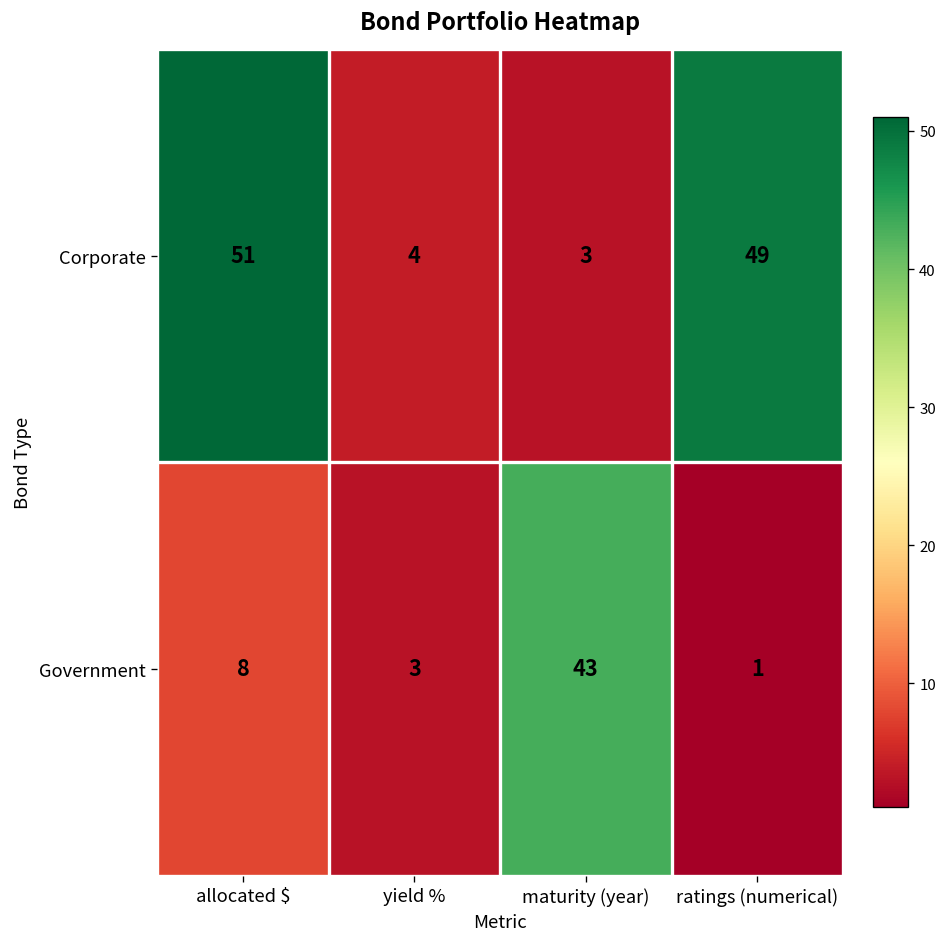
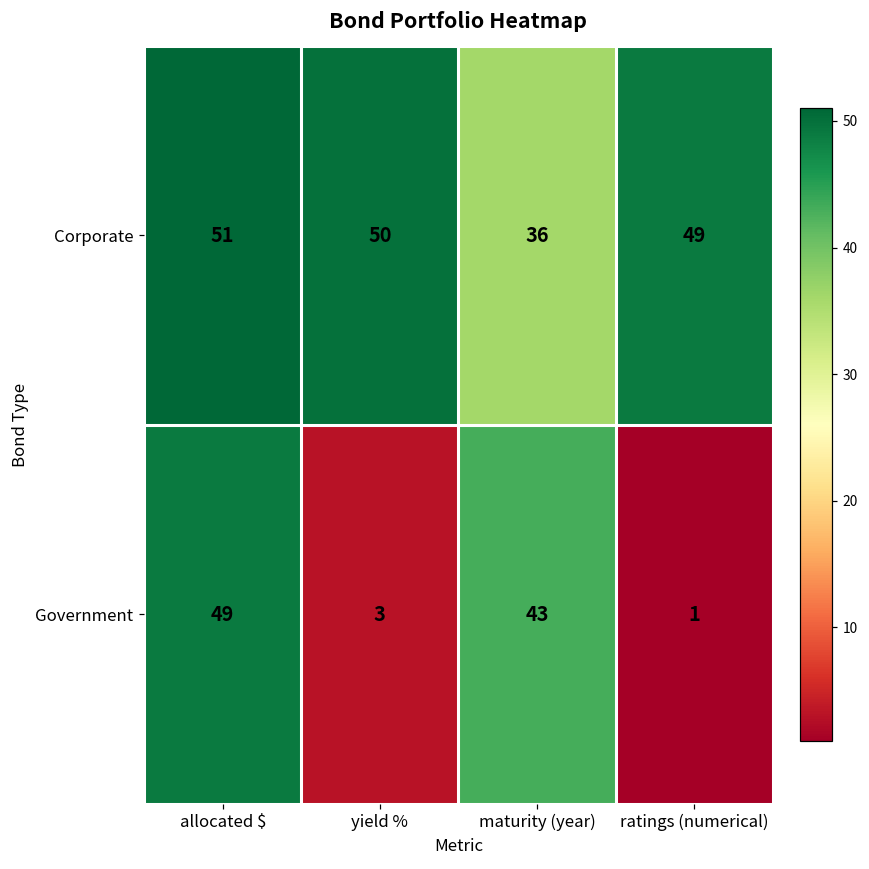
Corporate, yield %: 4 -> 50
Corporate, maturity (year): 3 -> 36
Government, allocated $: 8 -> 49
